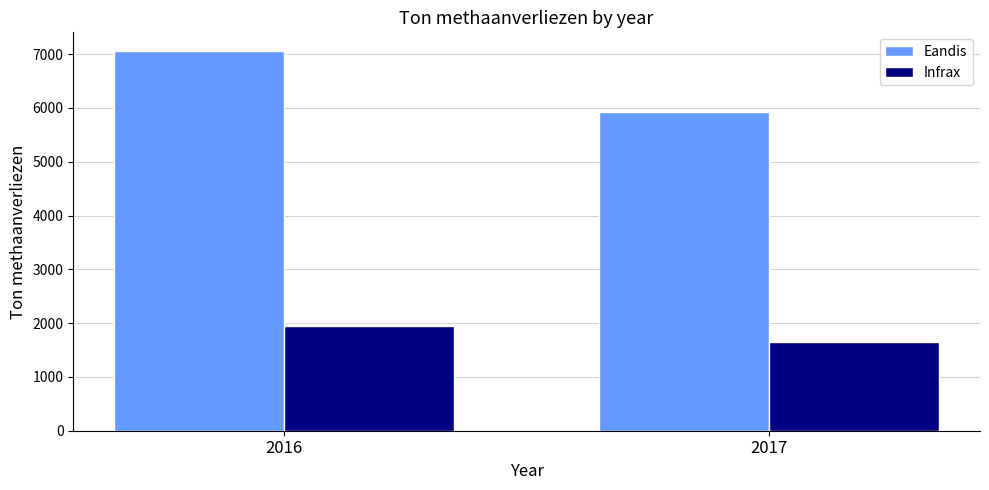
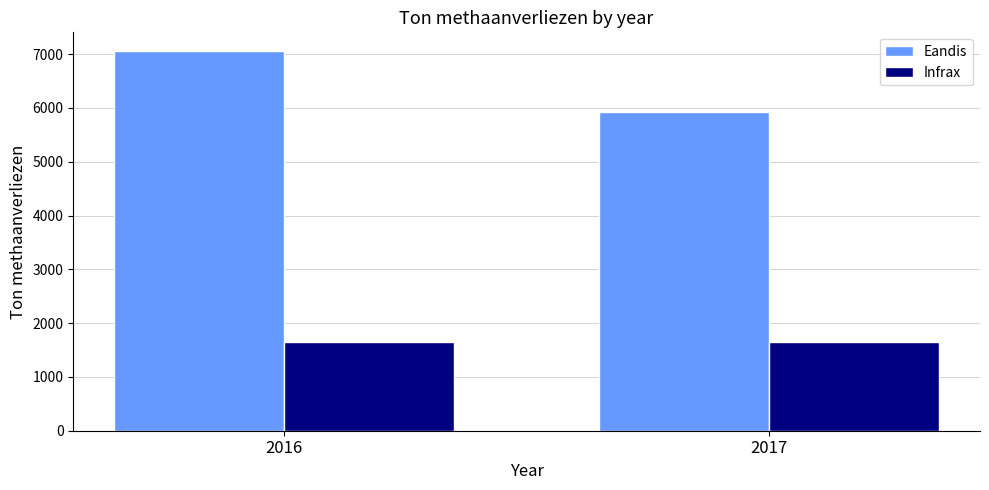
Infrax, 2016: 2000 -> 1600
